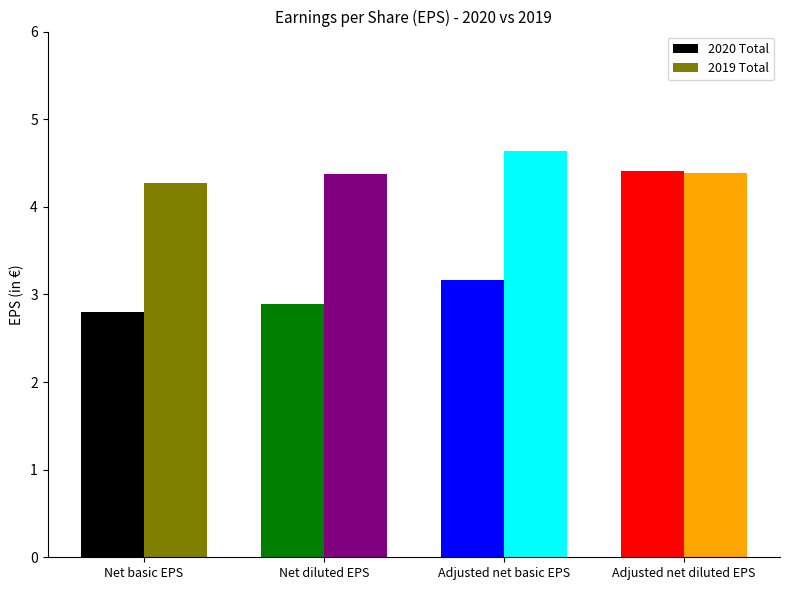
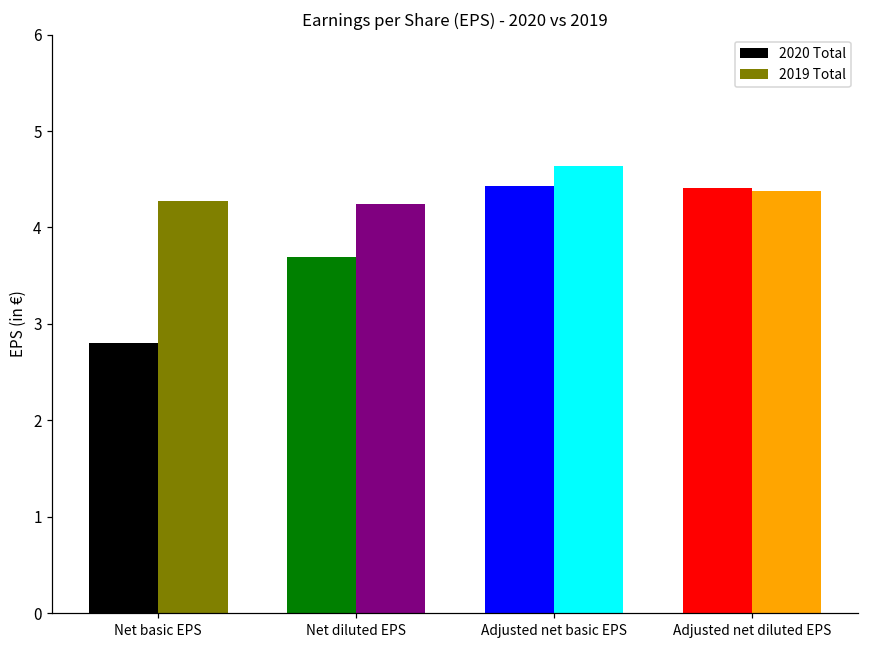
2020 Total, Net diluted EPS: 2.9 -> 3.7
2019 Total, Net diluted EPS: 4.4 -> 4.2
2020 Total, Adjusted net basic EPS: 3.2 -> 4.4
